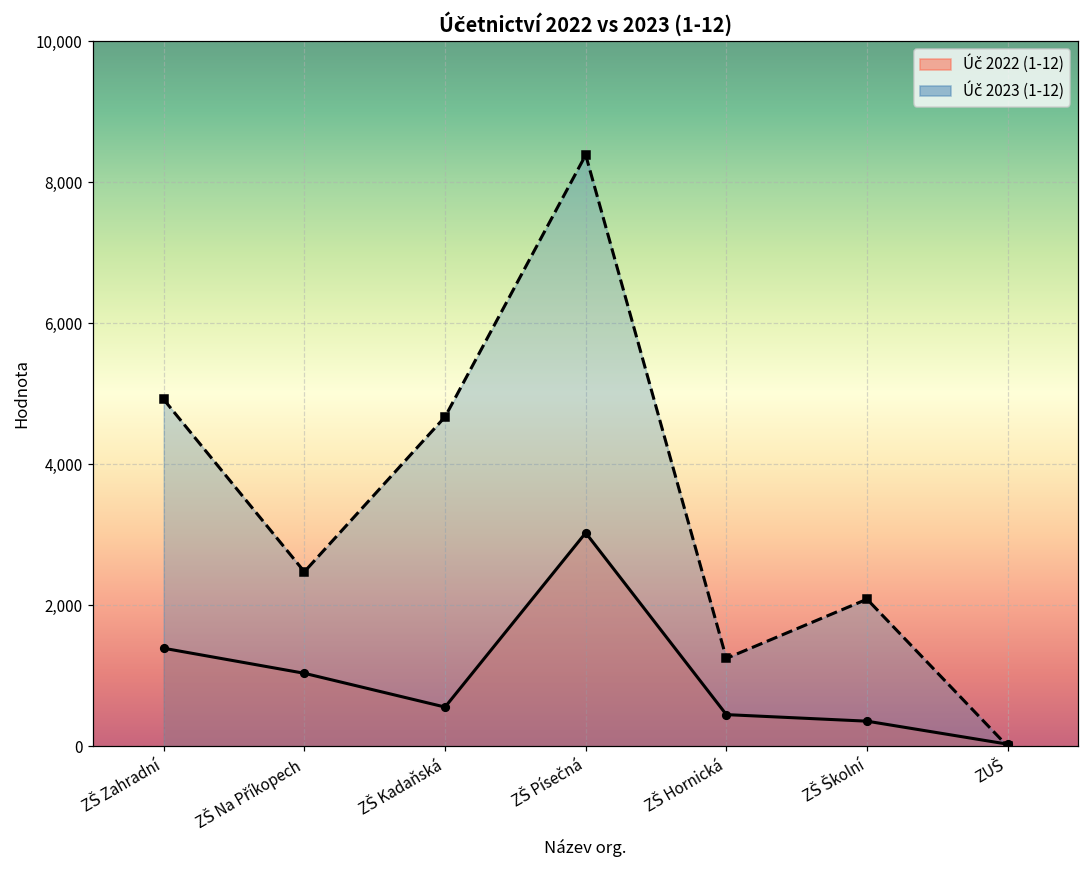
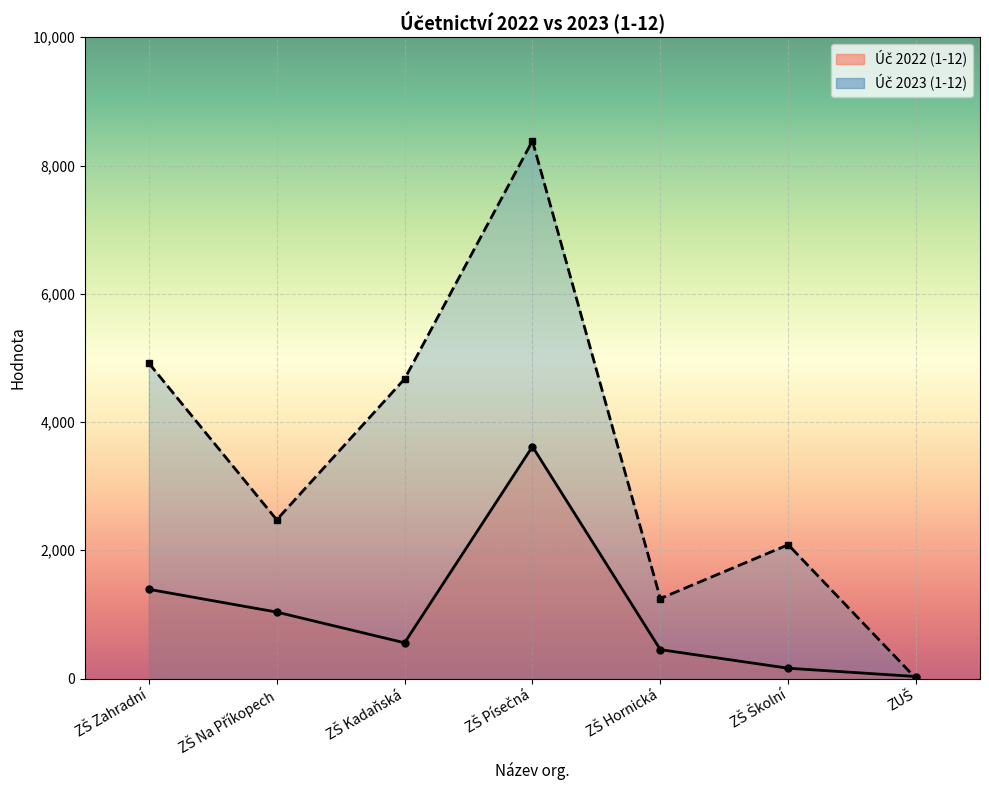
Úč 2022 (1-12), ZŠ Písečná: 3,000 -> 3,600
Úč 2022 (1-12), ZŠ Školní: 400 -> 200
